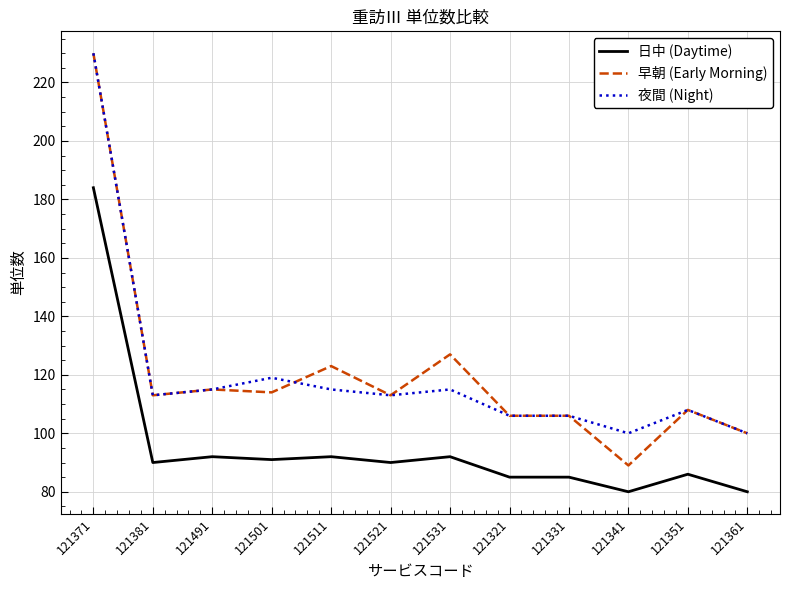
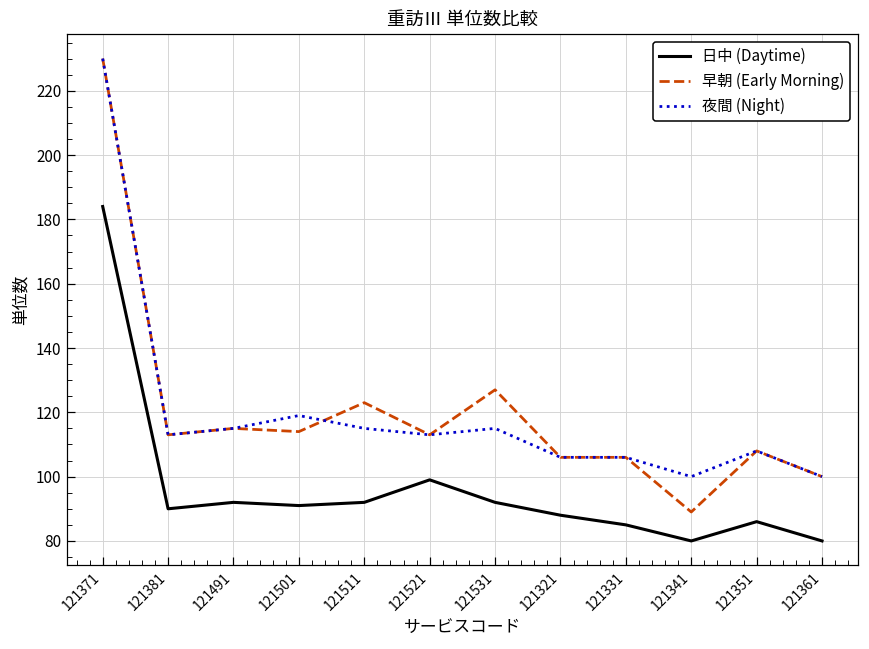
日中 (Daytime), 121521: 90 -> 99
日中 (Daytime), 121321: 85 -> 88
